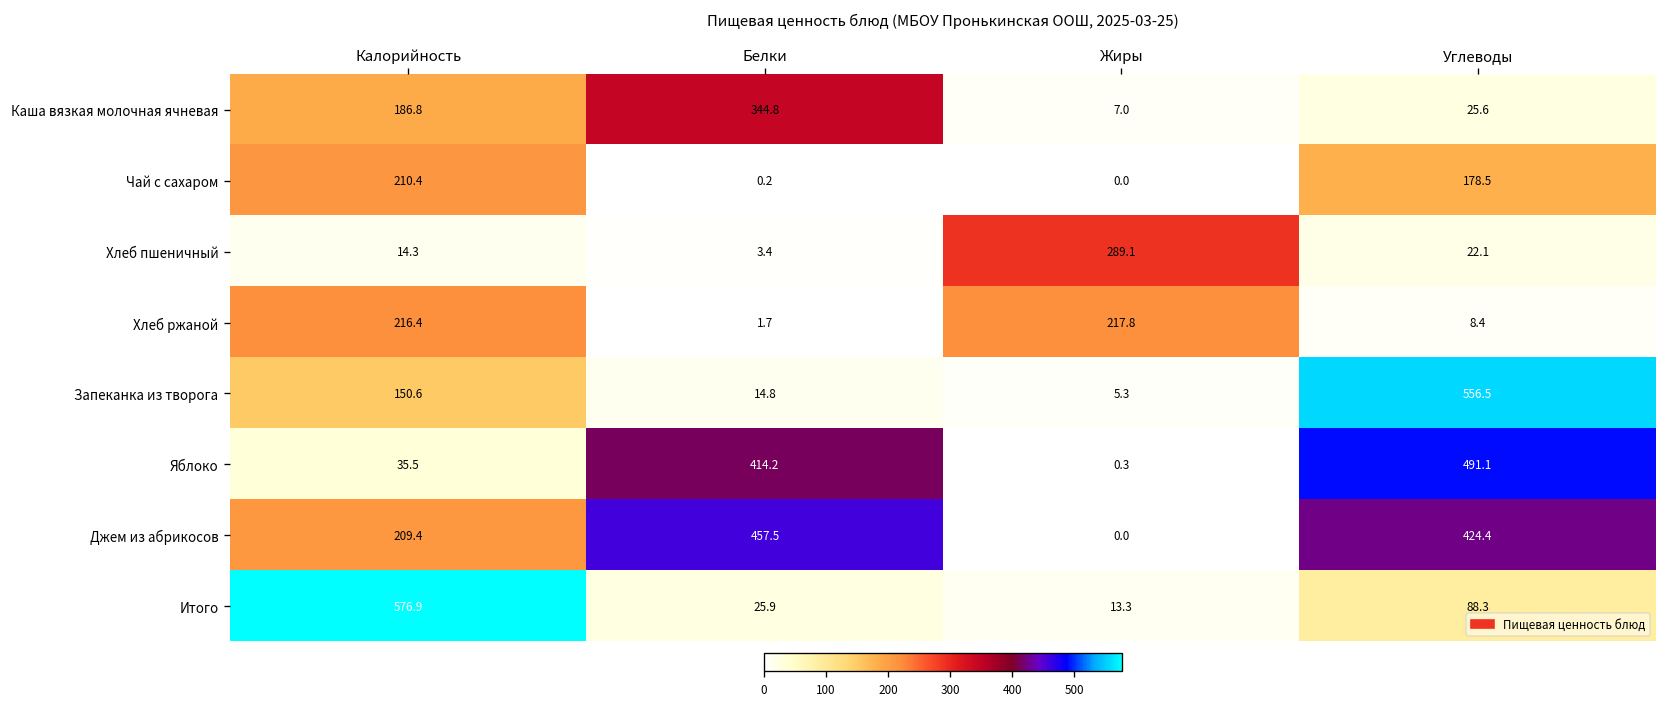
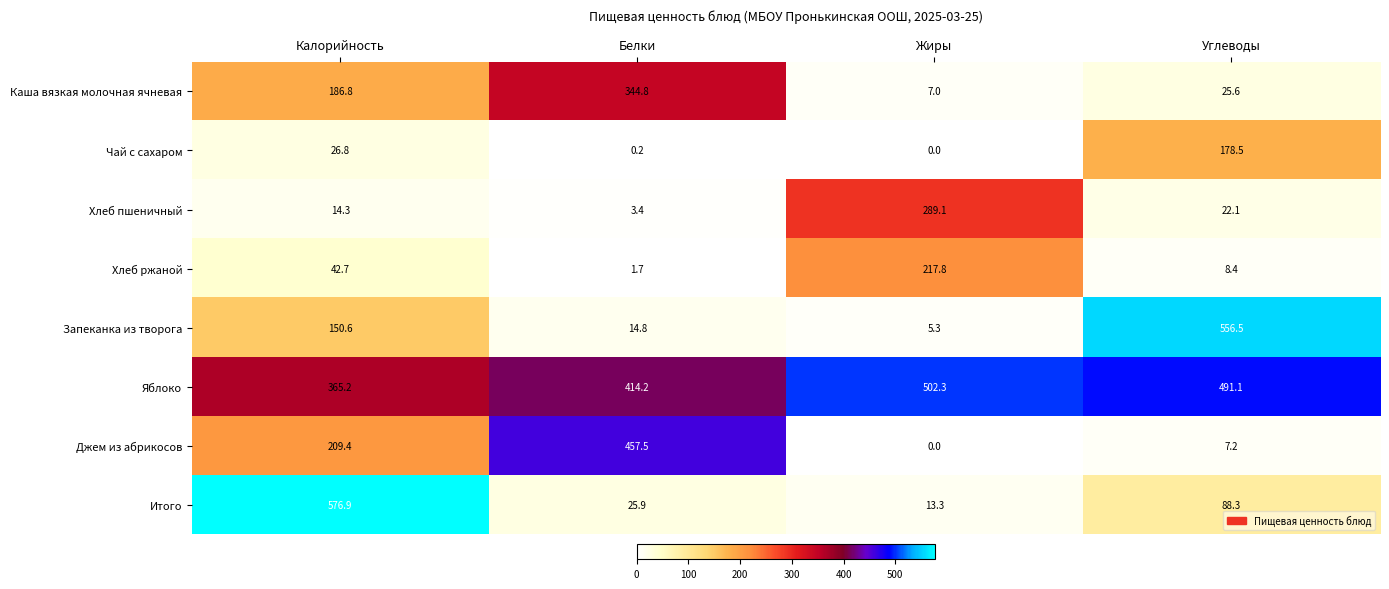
Чай с сахаром, Калорийность: 210.4 -> 26.8
Хлеб ржаной, Калорийность: 216.4 -> 42.7
Яблоко, Калорийность: 35.5 -> 365.2
Яблоко, Жиры: 0.3 -> 502.3
Джем из абрикосов, Углеводы: 424.4 -> 7.2
